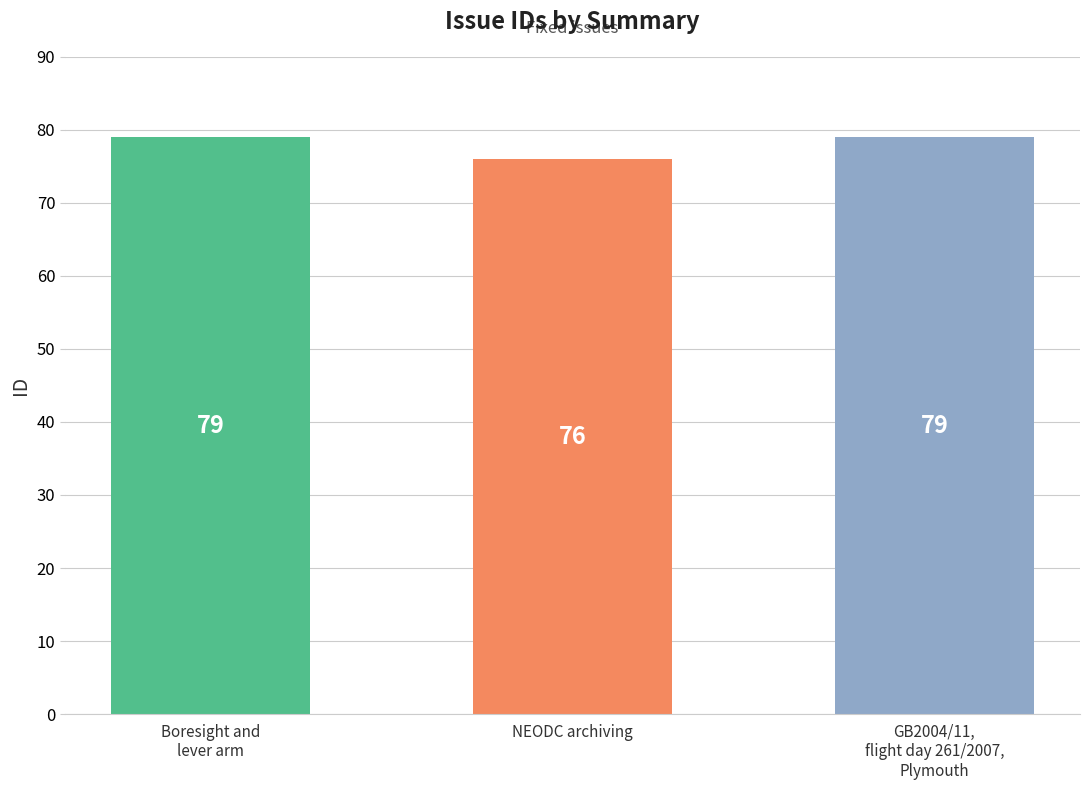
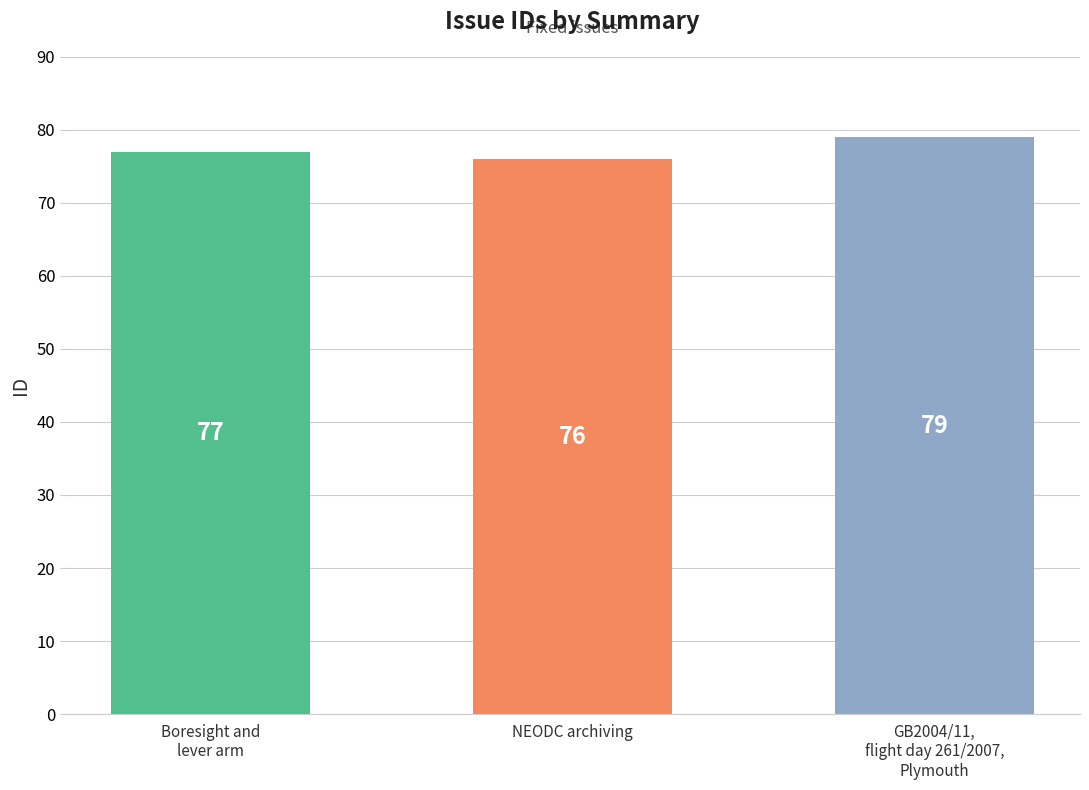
Boresight and lever arm: 79 -> 77
